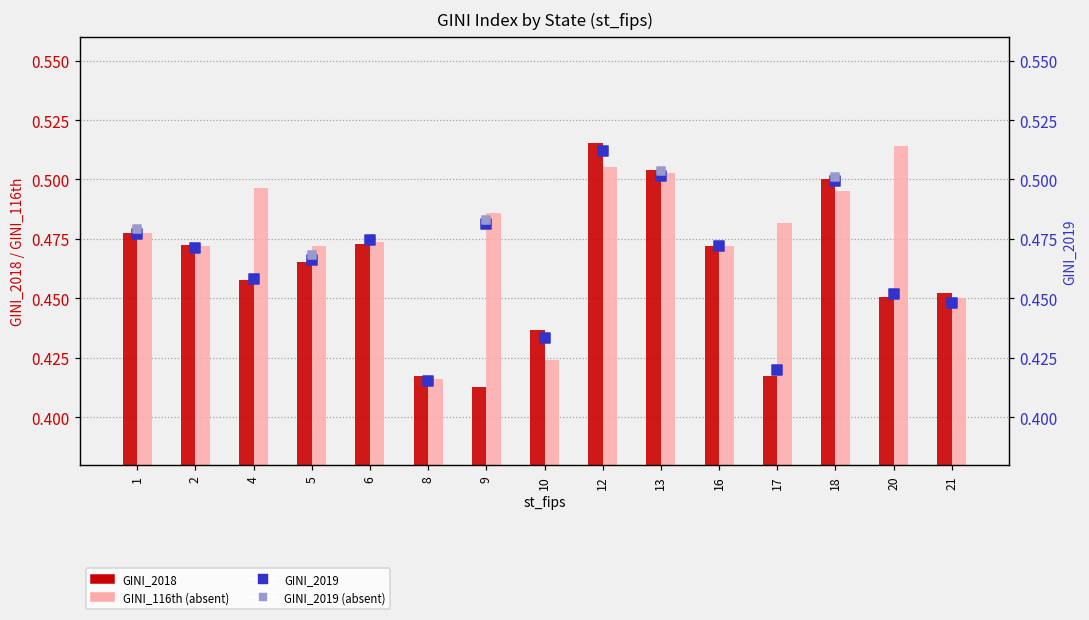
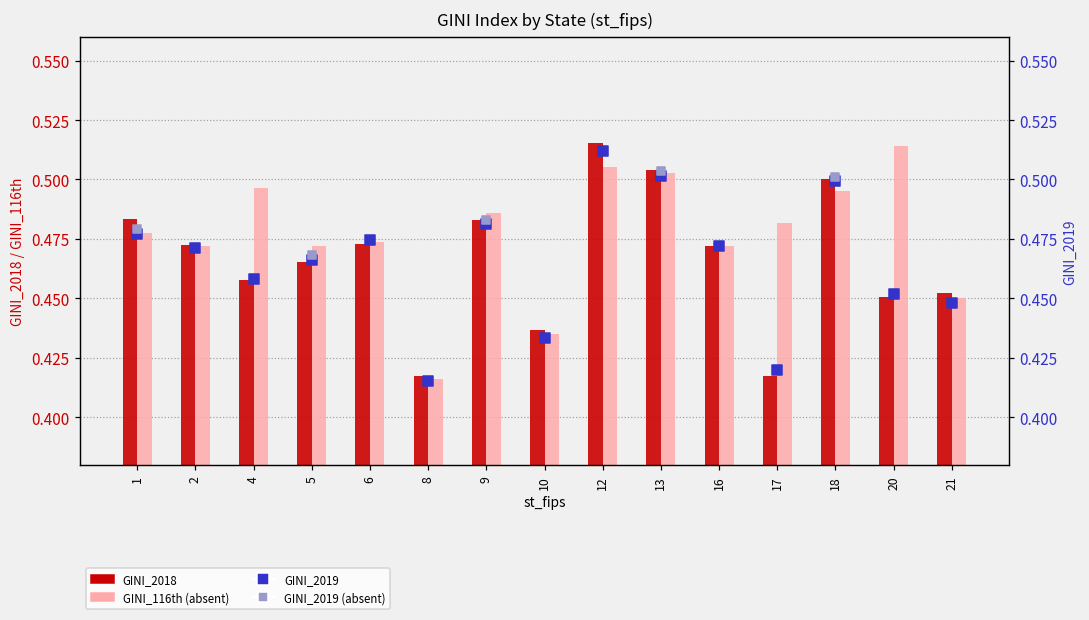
GINI_2018, 1: 0.478 -> 0.483
GINI_2018, 9: 0.413 -> 0.483
GINI_116th (absent), 10: 0.424 -> 0.435
